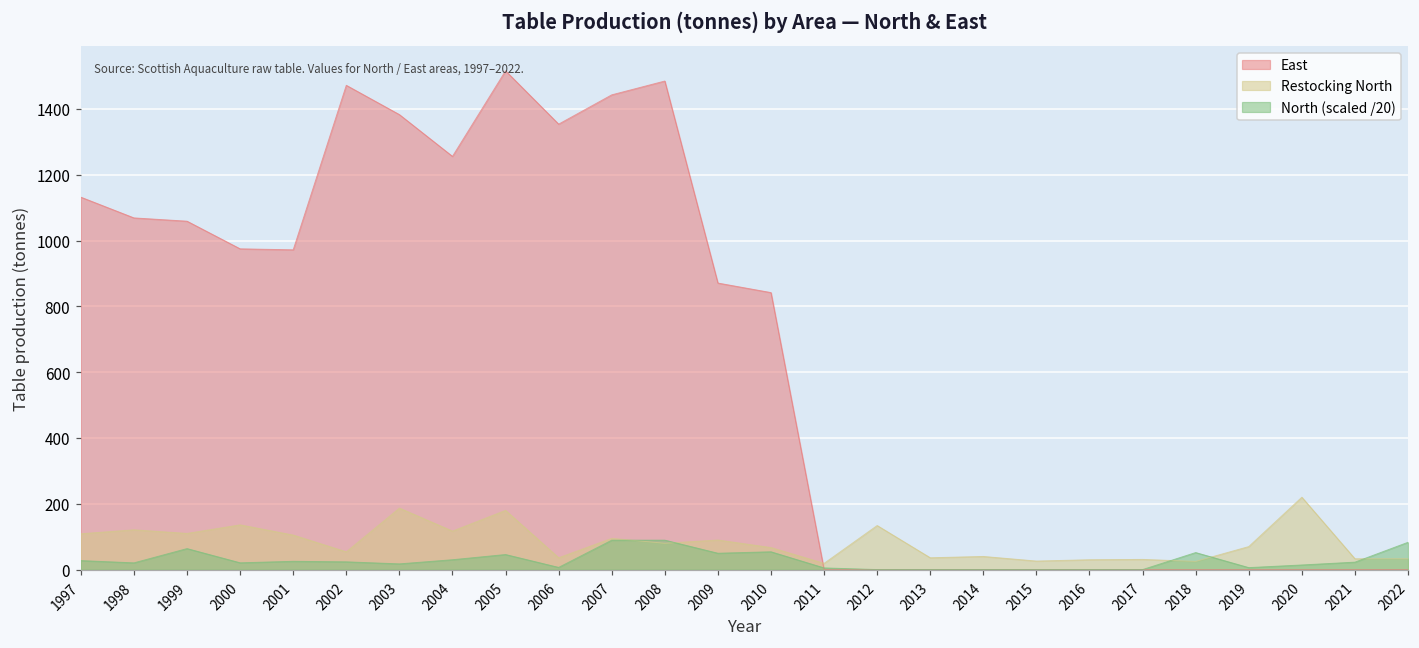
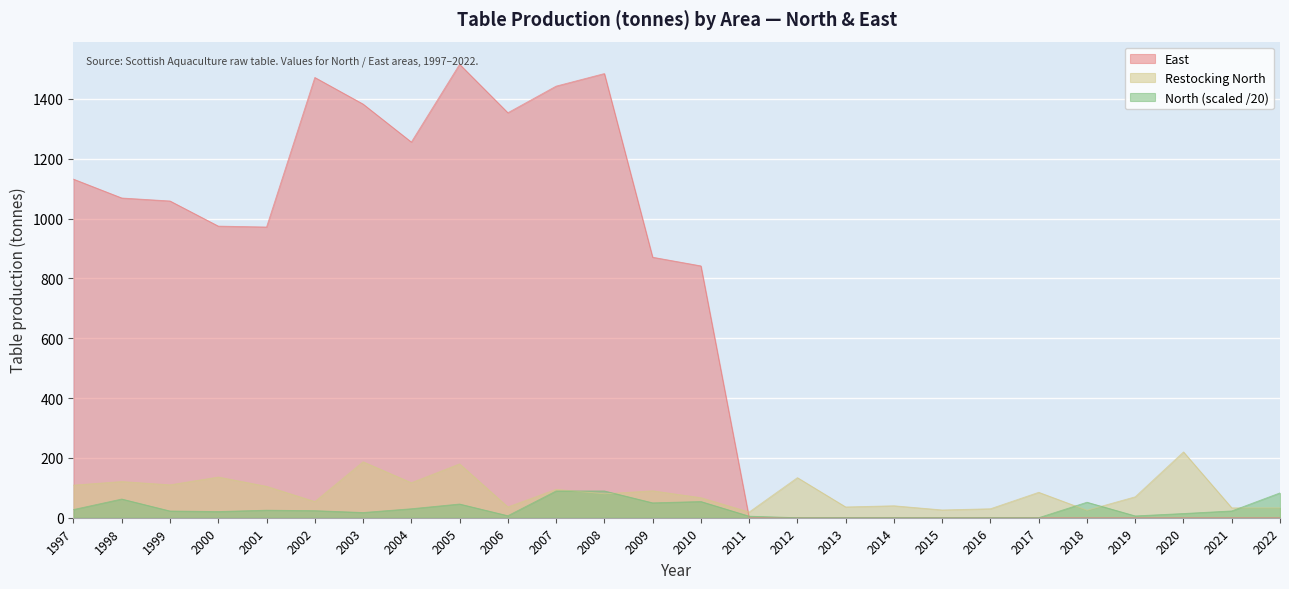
North (scaled /20), 1998: 20 -> 60
North (scaled /20), 1999: 60 -> 20
Restocking North, 2017: 30 -> 90
